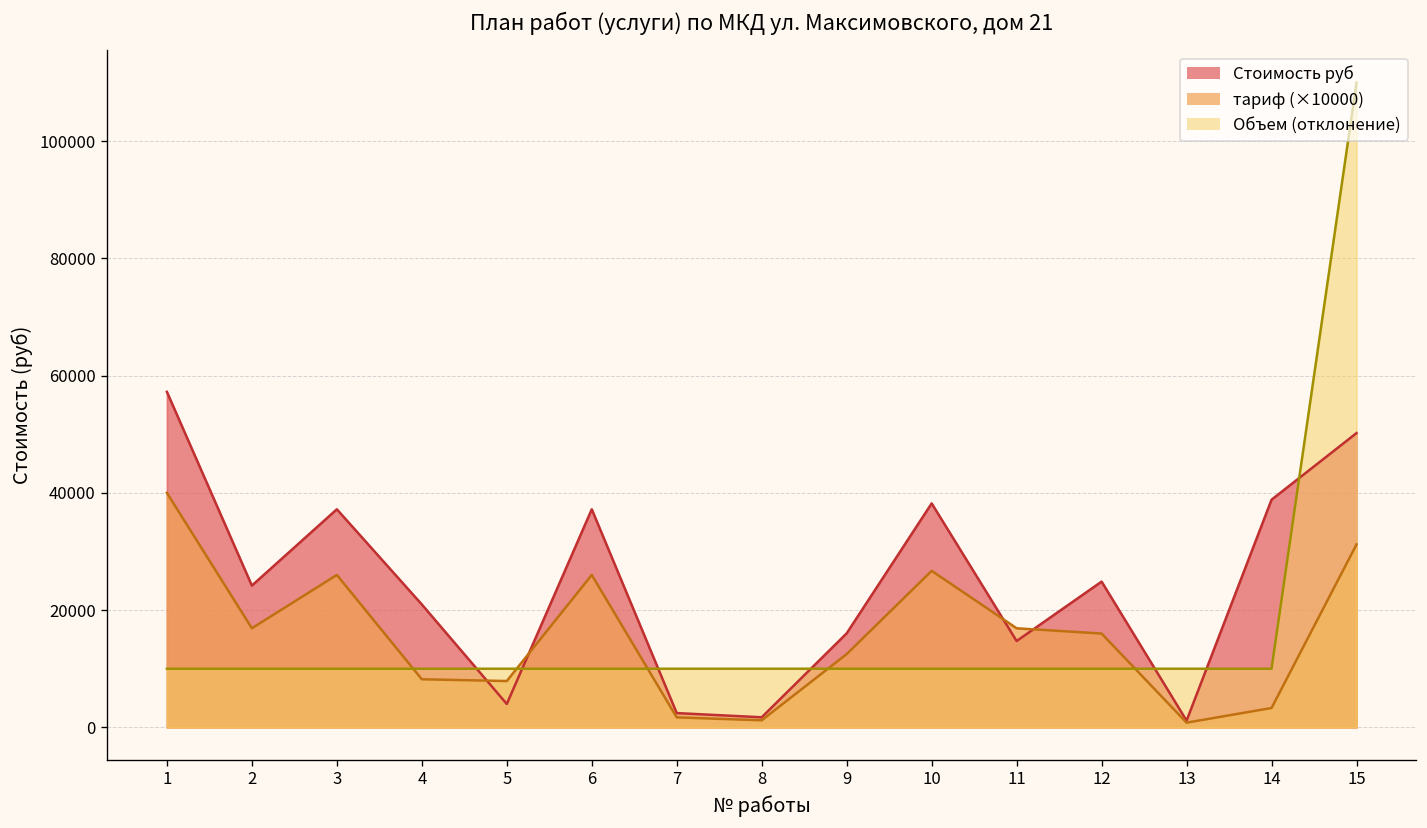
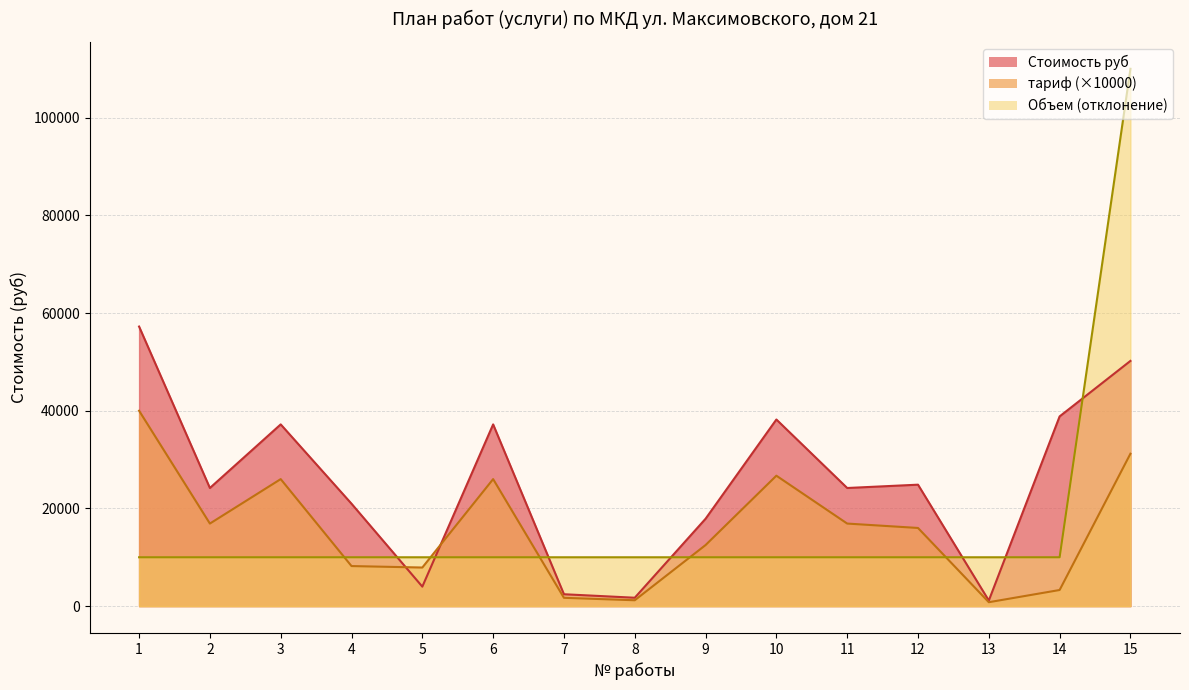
Стоимость руб, 9: 16000 -> 18000
Стоимость руб, 11: 15000 -> 24000
